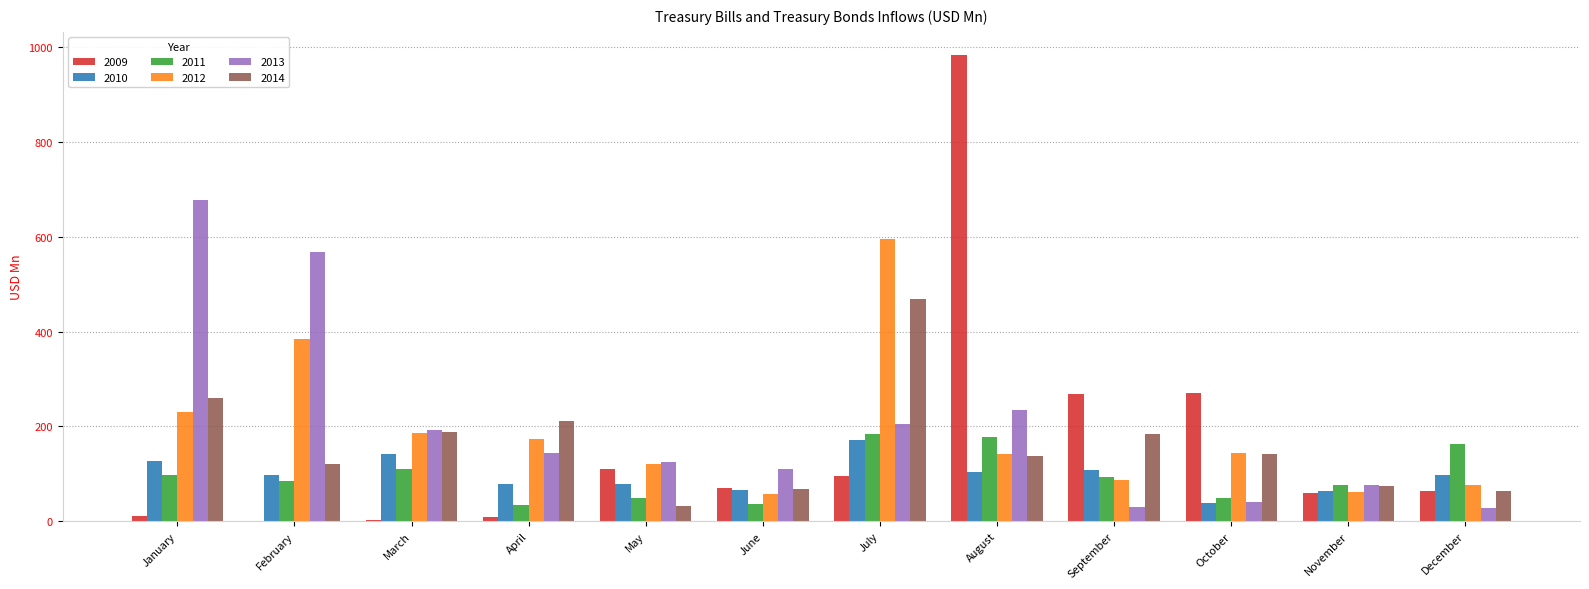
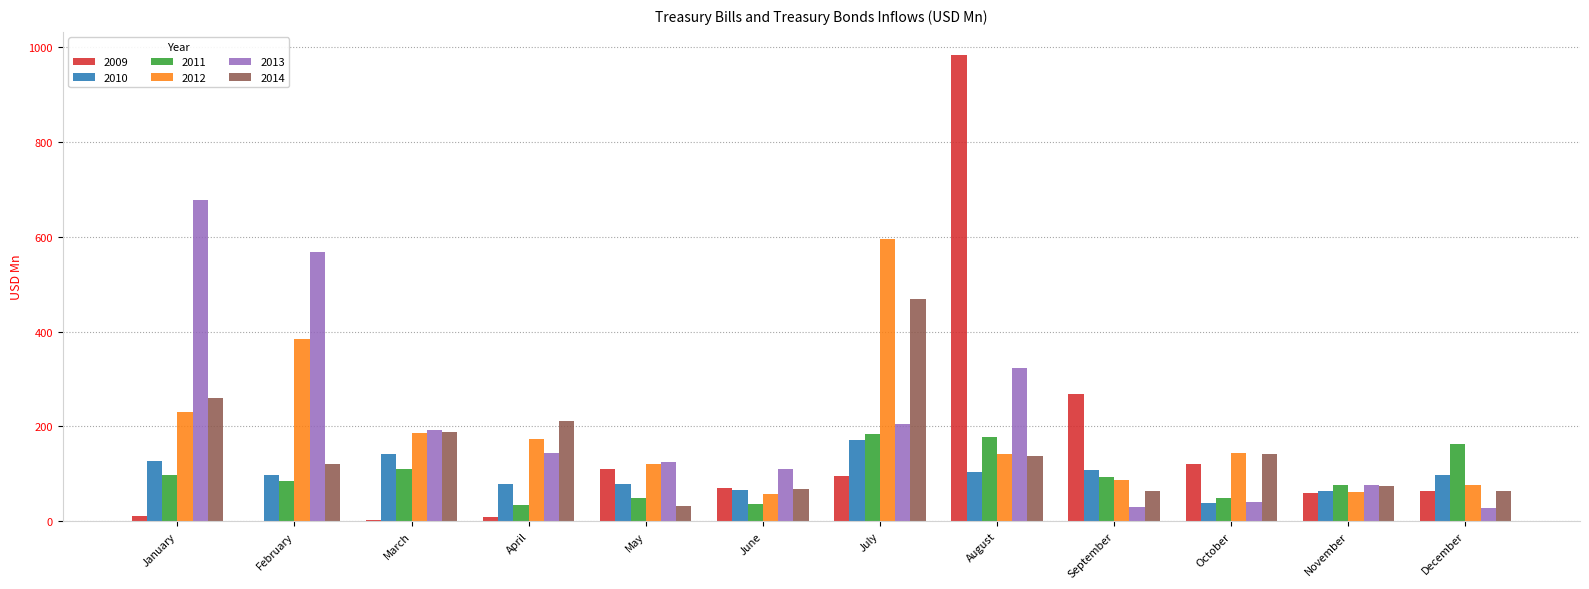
2013, August: 230 -> 320
2014, September: 180 -> 60
2009, October: 270 -> 120
